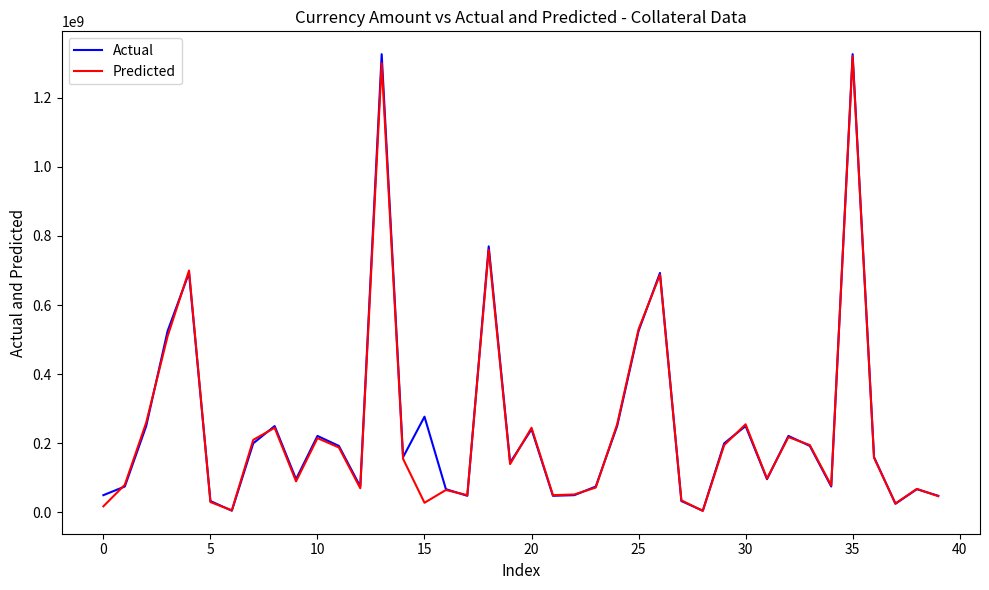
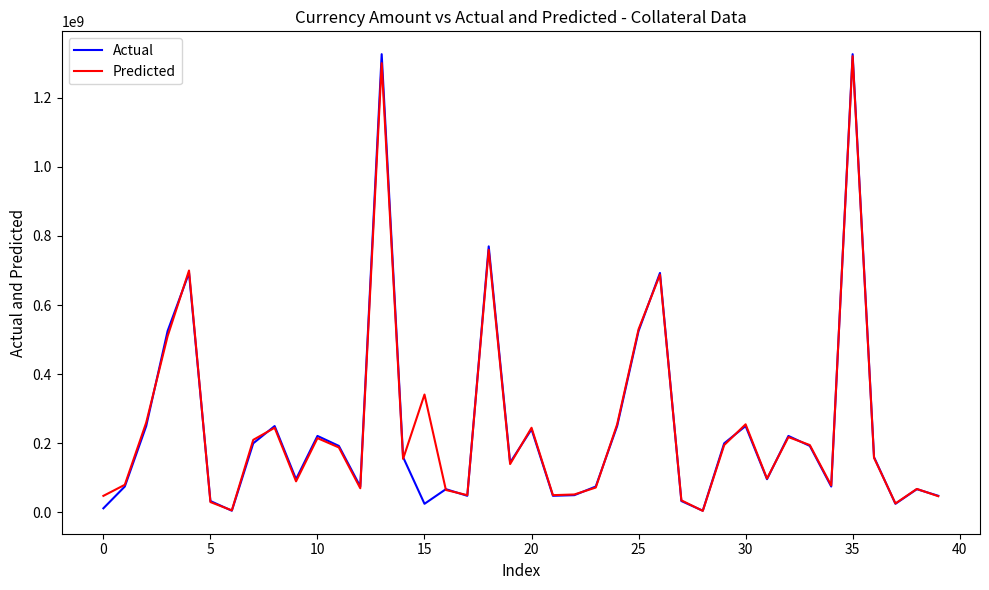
Actual, 0: 50000000 -> 10000000
Predicted, 0: 20000000 -> 50000000
Actual, 15: 280000000 -> 30000000
Predicted, 15: 30000000 -> 340000000
